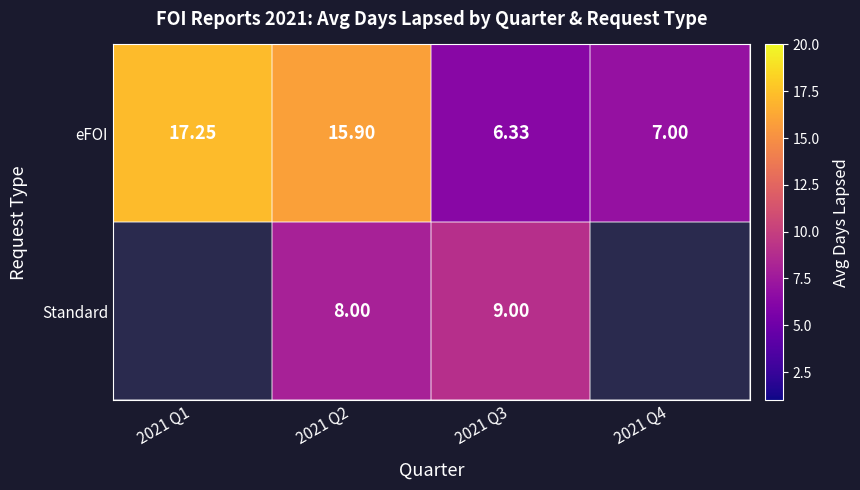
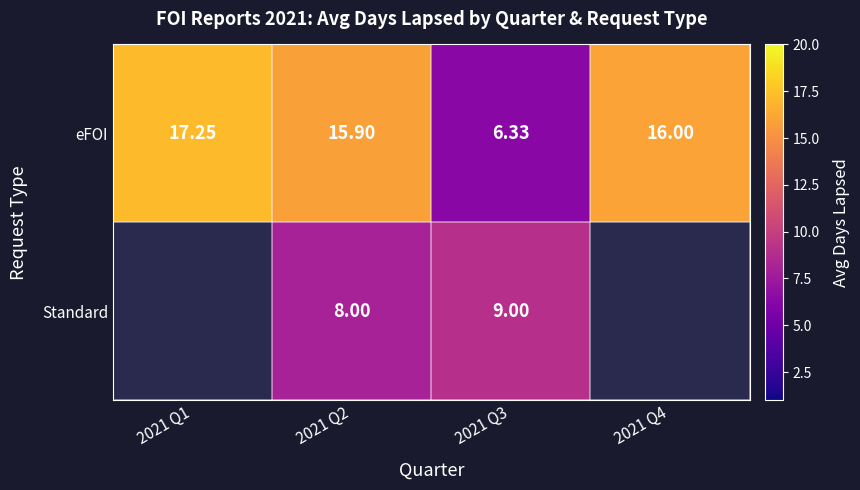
eFOI, 2021 Q4: 7.00 -> 16.00
